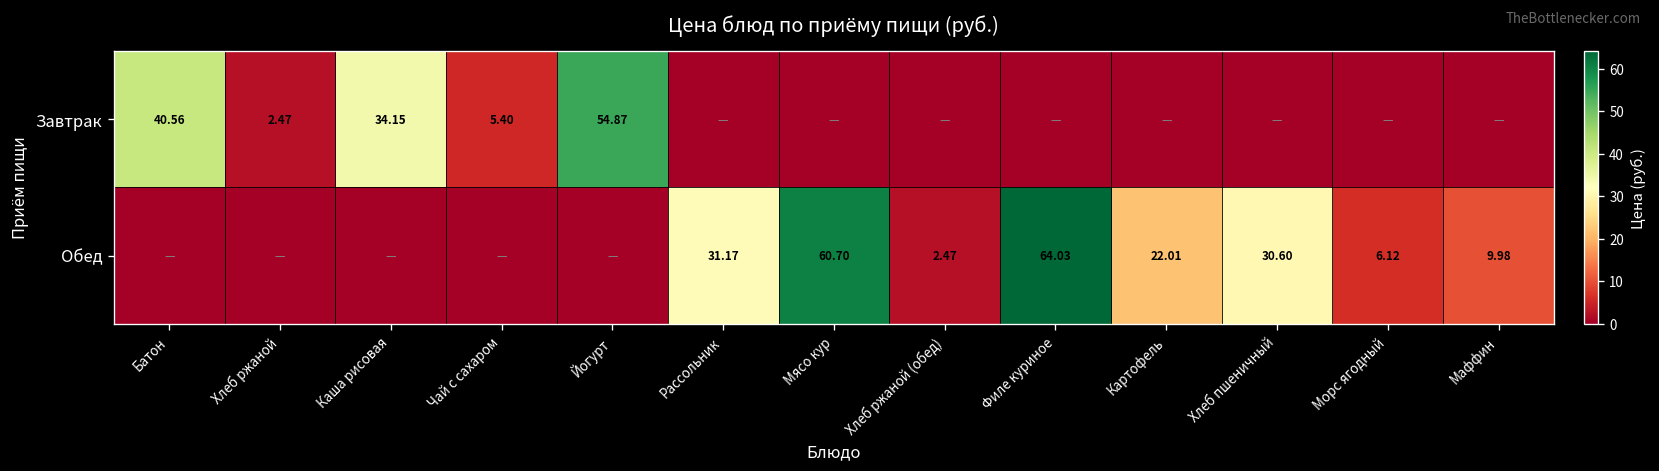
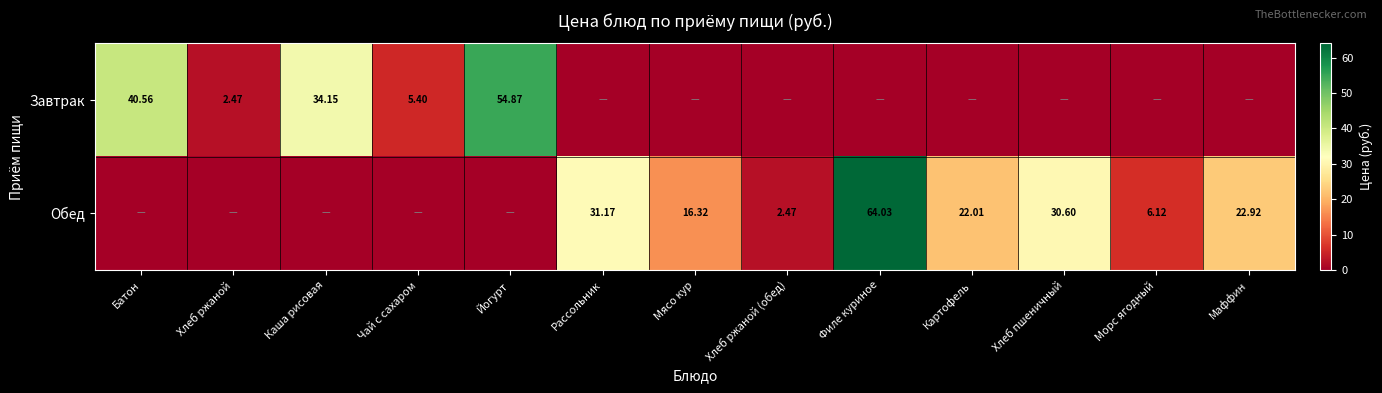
Обед, Мясо кур: 60.70 -> 16.32
Обед, Маффин: 9.98 -> 22.92
